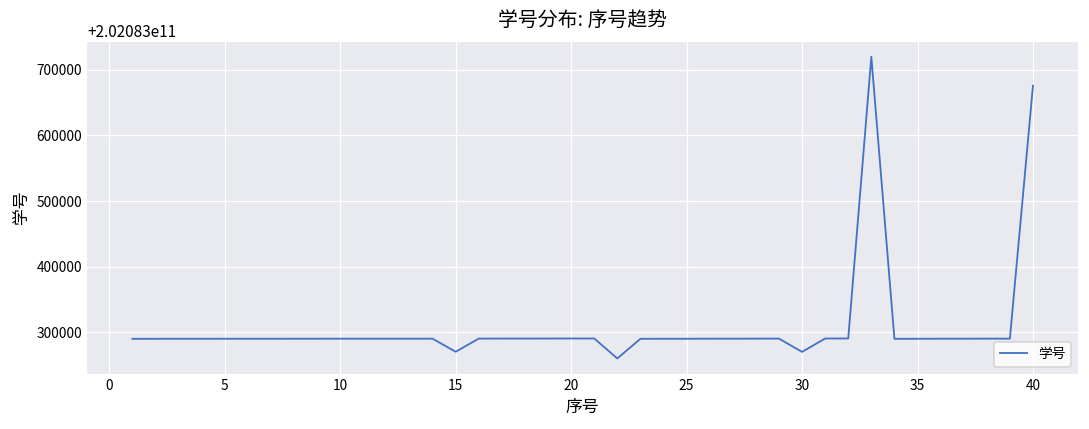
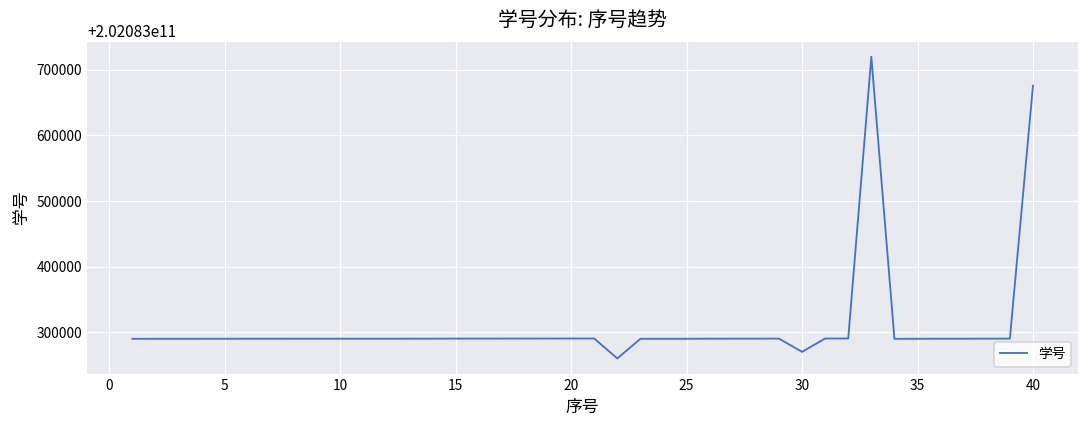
15: 202083270000 -> 202083290000
